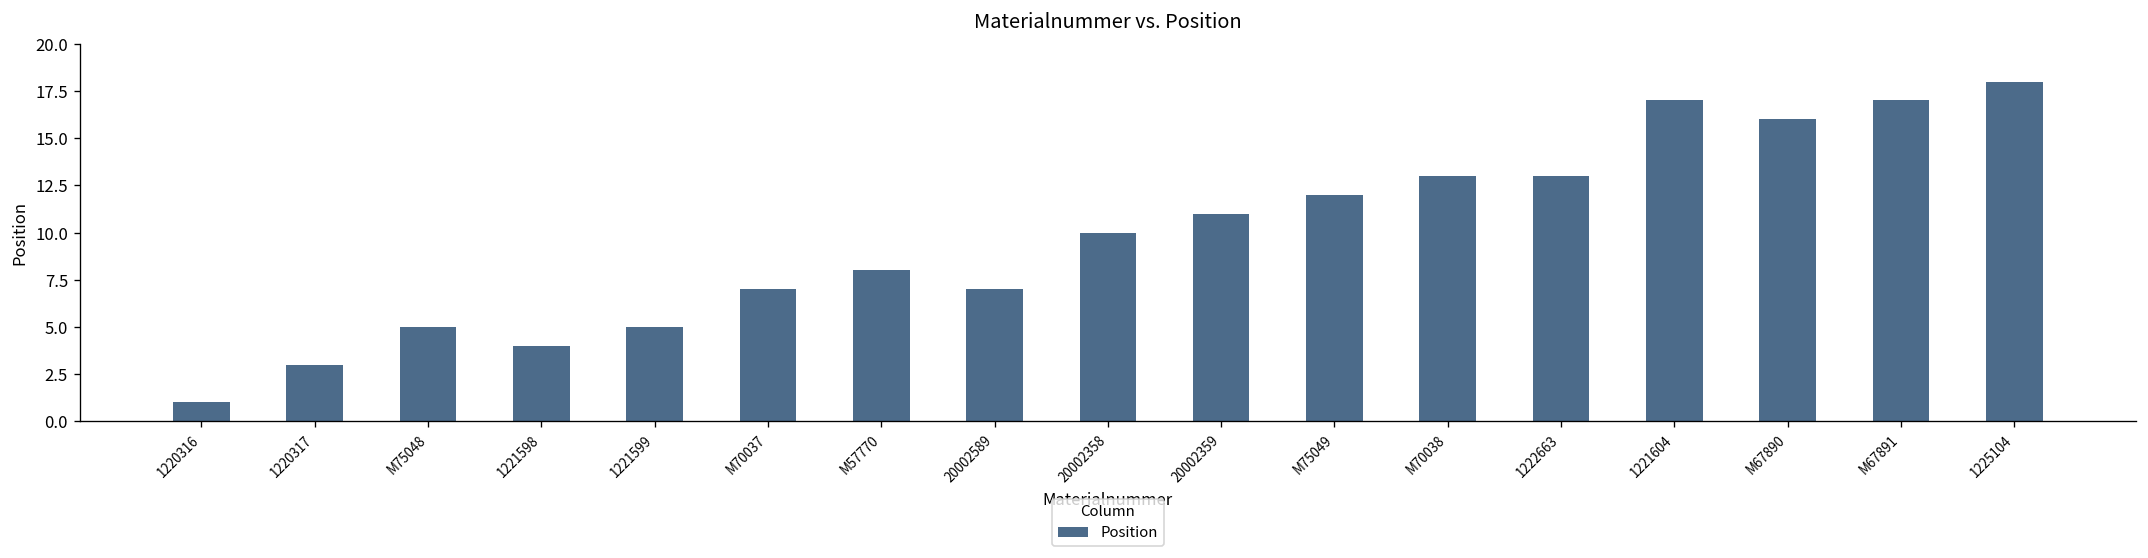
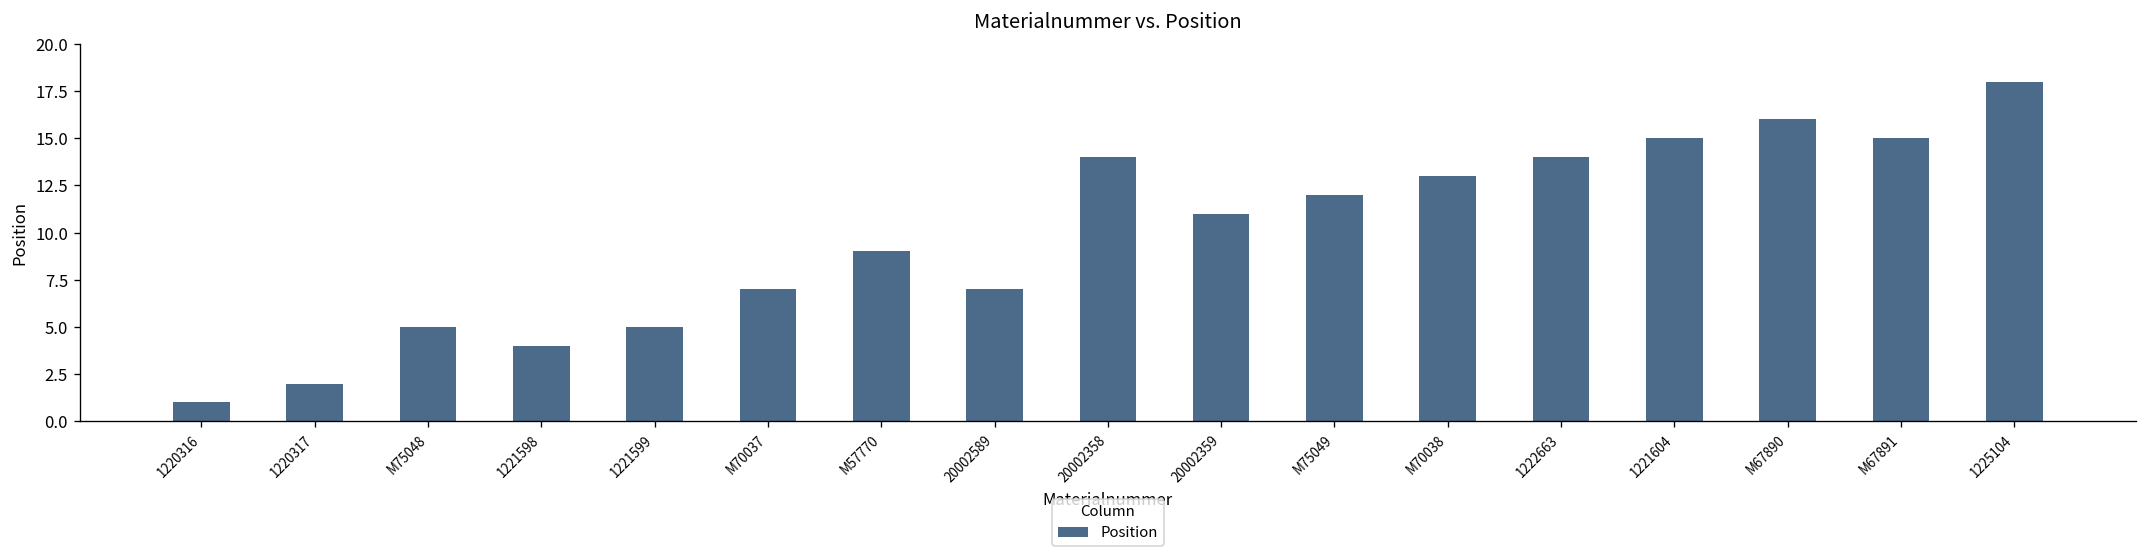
1220317: 3 -> 2
M57770: 8 -> 9
20002358: 10 -> 14
1222663: 13 -> 14
1221604: 17 -> 15
M67891: 17 -> 15
